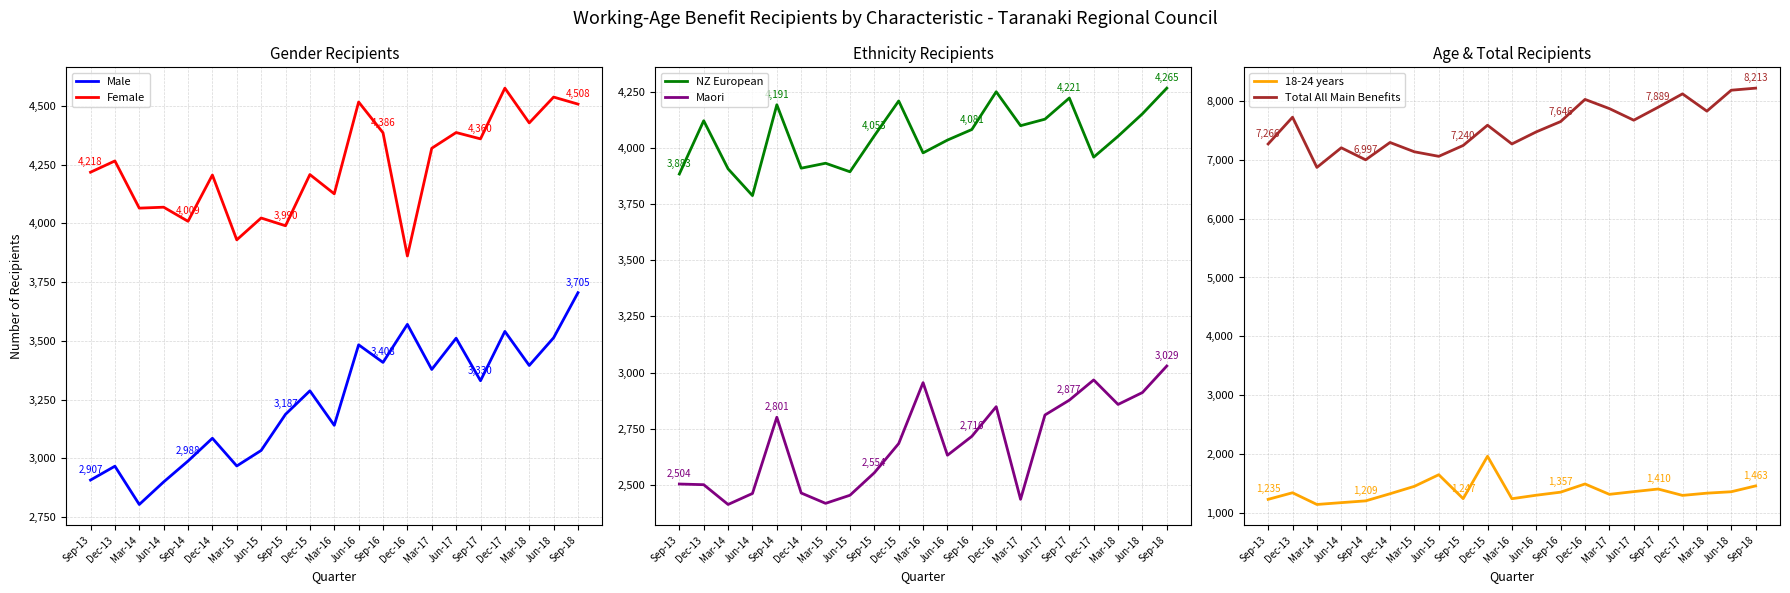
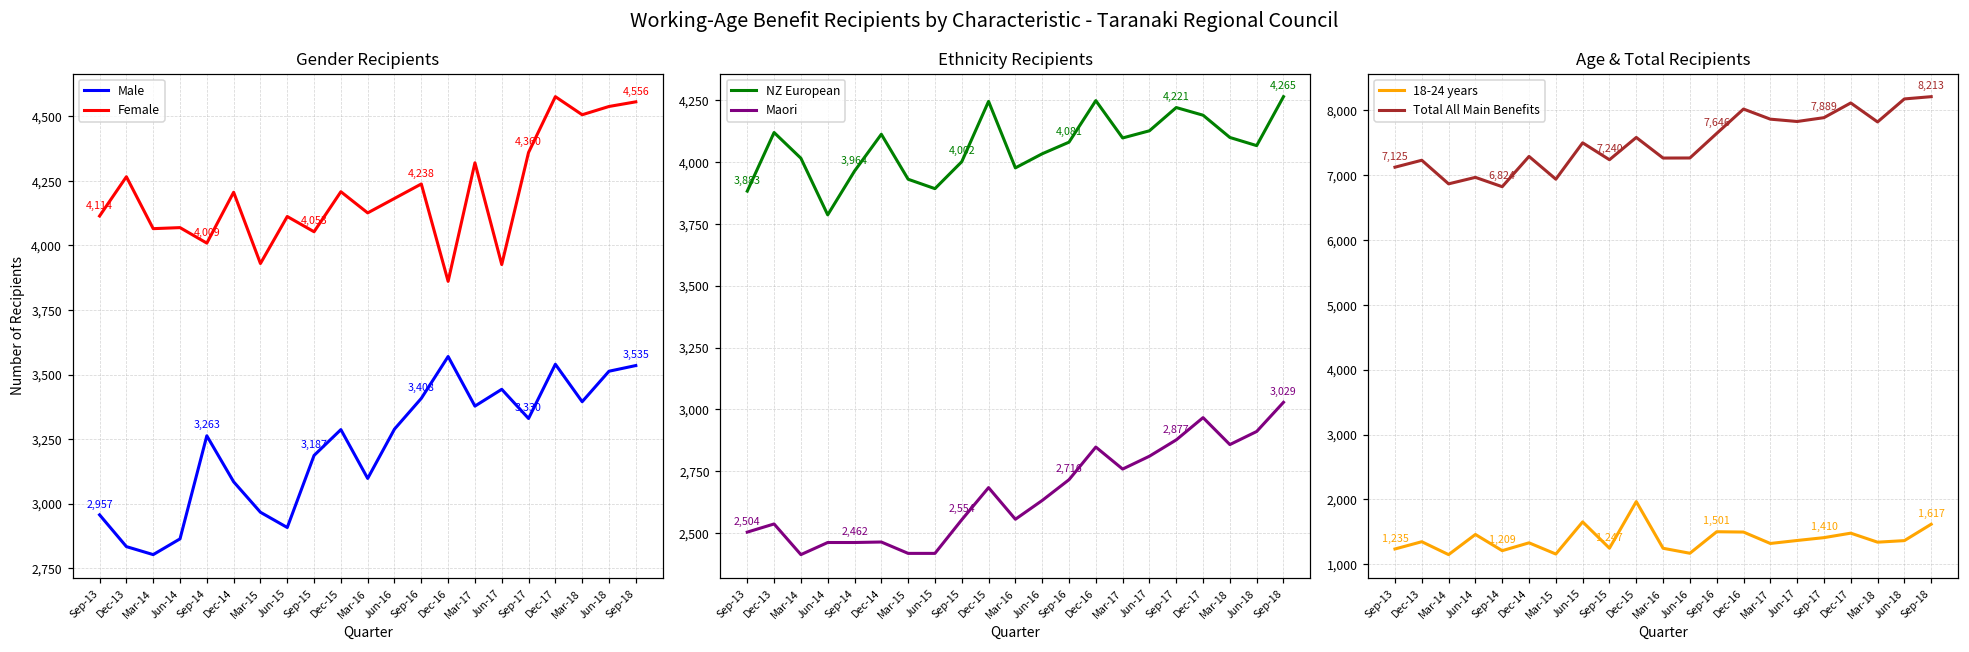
Gender Recipients, Male, Sep-13: 2,907 -> 2,957
Gender Recipients, Female, Sep-13: 4,218 -> 4,114
Gender Recipients, Male, Dec-13: 2,970 -> 2,830
Gender Recipients, Male, Jun-14: 2,900 -> 2,860
Gender Recipients, Male, Sep-14: 2,988 -> 3,263
Gender Recipients, Male, Jun-15: 3,030 -> 2,910
Gender Recipients, Female, Jun-15: 4,020 -> 4,110
Gender Recipients, Female, Sep-15: 3,990 -> 4,053
Gender Recipients, Male, Mar-16: 3,140 -> 3,100
Gender Recipients, Male, Jun-16: 3,480 -> 3,290
Gender Recipients, Female, Jun-16: 4,520 -> 4,180
Gender Recipients, Female, Sep-16: 4,386 -> 4,238
Gender Recipients, Male, Jun-17: 3,510 -> 3,440
Gender Recipients, Female, Jun-17: 4,390 -> 3,930
Gender Recipients, Female, Mar-18: 4,430 -> 4,510
Gender Recipients, Male, Sep-18: 3,705 -> 3,535
Gender Recipients, Female, Sep-18: 4,508 -> 4,556
Ethnicity Recipients, Maori, Dec-13: 2,500 -> 2,540
Ethnicity Recipients, NZ European, Mar-14: 3,910 -> 4,020
Ethnicity Recipients, NZ European, Sep-14: 4,190 -> 3,960
Ethnicity Recipients, Maori, Sep-14: 2,801 -> 2,462
Ethnicity Recipients, NZ European, Dec-14: 3,910 -> 4,110
Ethnicity Recipients, Maori, Jun-15: 2,450 -> 2,420
Ethnicity Recipients, NZ European, Sep-15: 4,053 -> 4,002
Ethnicity Recipients, NZ European, Dec-15: 4,210 -> 4,250
Ethnicity Recipients, Maori, Mar-16: 2,960 -> 2,560
Ethnicity Recipients, Maori, Mar-17: 2,440 -> 2,760
Ethnicity Recipients, NZ European, Dec-17: 3,960 -> 4,190
Ethnicity Recipients, NZ European, Mar-18: 4,050 -> 4,100
Ethnicity Recipients, NZ European, Jun-18: 4,150 -> 4,070
Age & Total Recipients, Total All Main Benefits, Sep-13: 7,266 -> 7,125
Age & Total Recipients, Total All Main Benefits, Dec-13: 7,700 -> 7,200
Age & Total Recipients, 18-24 years, Jun-14: 1,200 -> 1,500
Age & Total Recipients, Total All Main Benefits, Jun-14: 7,200 -> 7,000
Age & Total Recipients, Total All Main Benefits, Sep-14: 6,997 -> 6,824
Age & Total Recipients, 18-24 years, Mar-15: 1,500 -> 1,200
Age & Total Recipients, Total All Main Benefits, Mar-15: 7,100 -> 6,900
Age & Total Recipients, Total All Main Benefits, Jun-15: 7,100 -> 7,500
Age & Total Recipients, 18-24 years, Jun-16: 1,300 -> 1,200
Age & Total Recipients, Total All Main Benefits, Jun-16: 7,500 -> 7,300
Age & Total Recipients, 18-24 years, Sep-16: 1,357 -> 1,501
Age & Total Recipients, Total All Main Benefits, Jun-17: 7,700 -> 7,800
Age & Total Recipients, 18-24 years, Dec-17: 1,300 -> 1,500
Age & Total Recipients, 18-24 years, Sep-18: 1,463 -> 1,617
